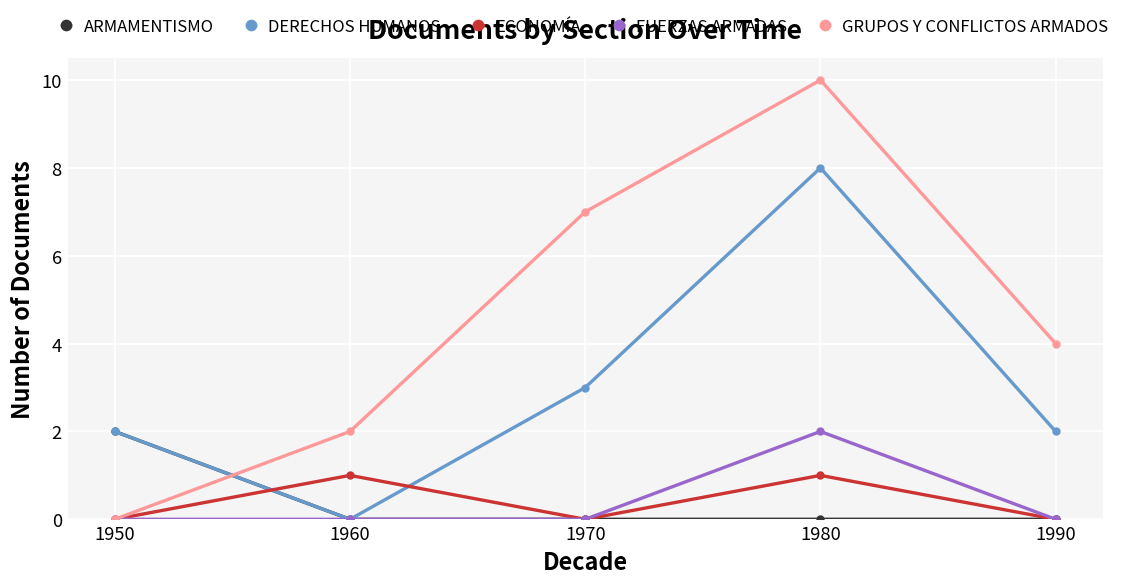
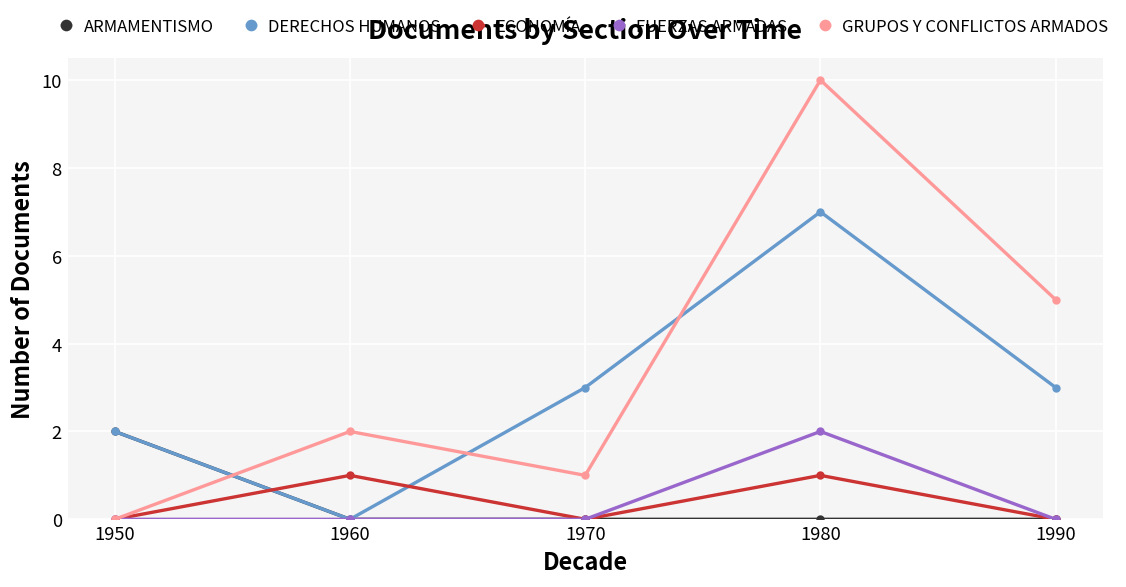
GRUPOS Y CONFLICTOS ARMADOS, 1970: 7 -> 1
DERECHOS HUMANOS, 1980: 8 -> 7
DERECHOS HUMANOS, 1990: 2 -> 3
GRUPOS Y CONFLICTOS ARMADOS, 1990: 4 -> 5
